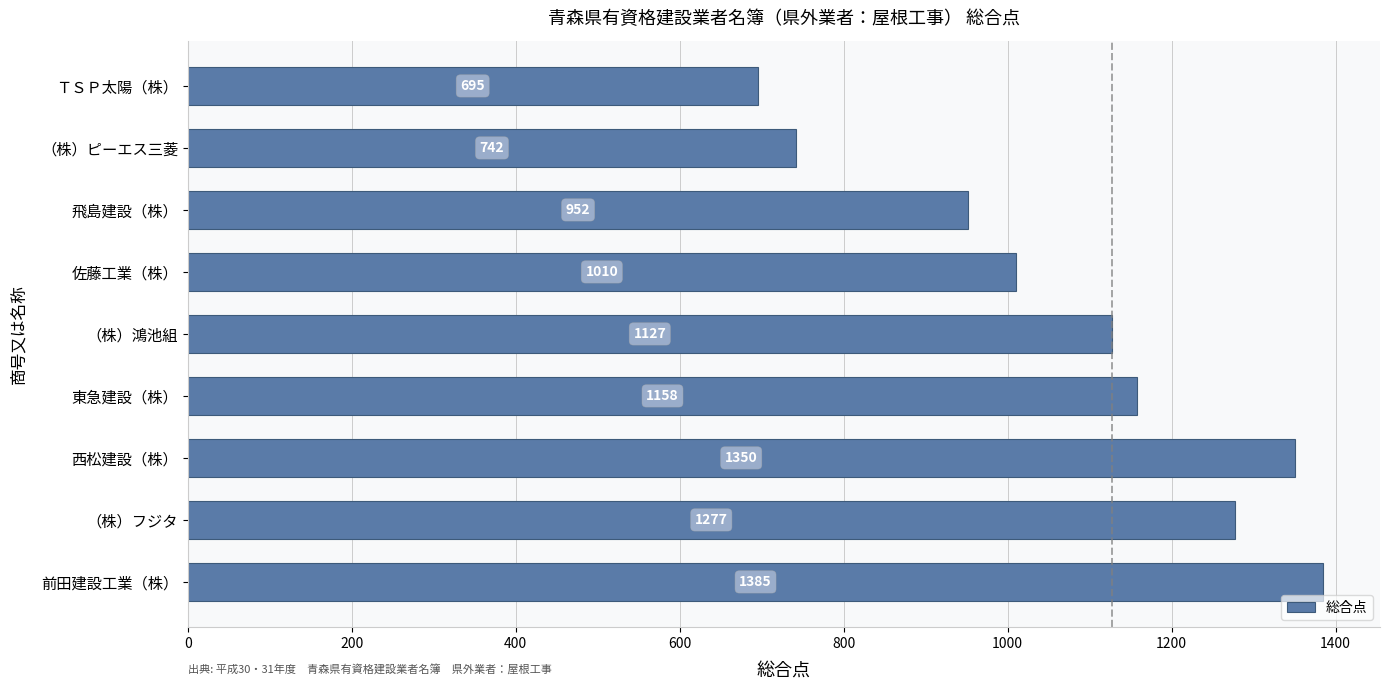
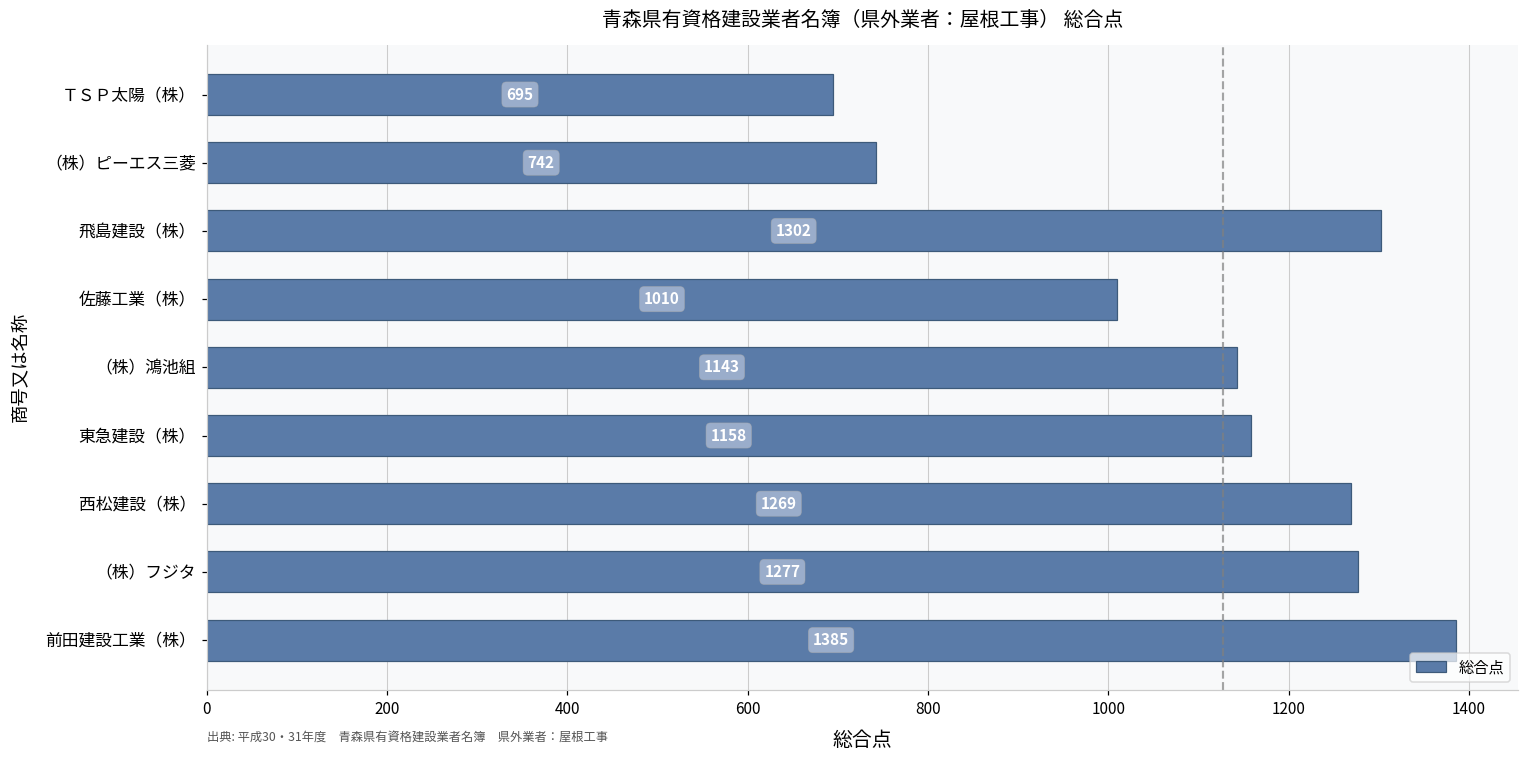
飛島建設（株）: 952 -> 1302
（株）鴻池組: 1127 -> 1143
西松建設（株）: 1350 -> 1269
